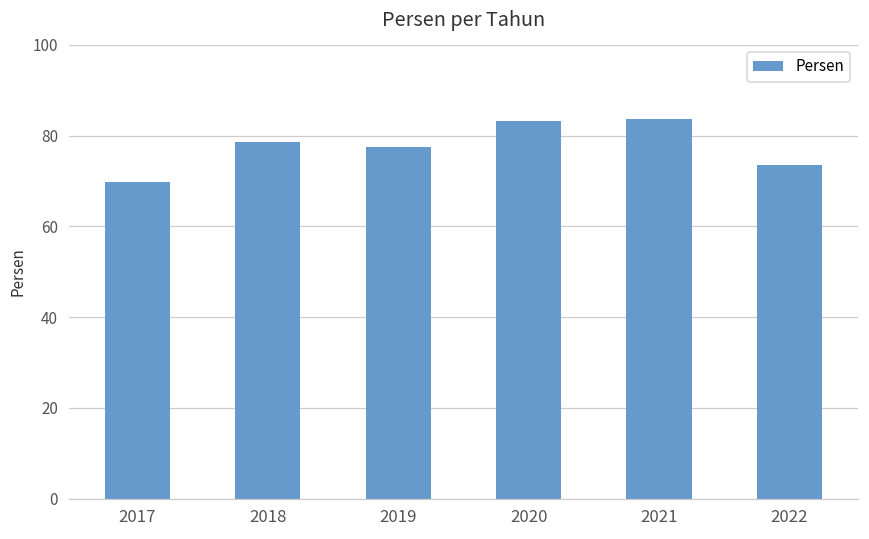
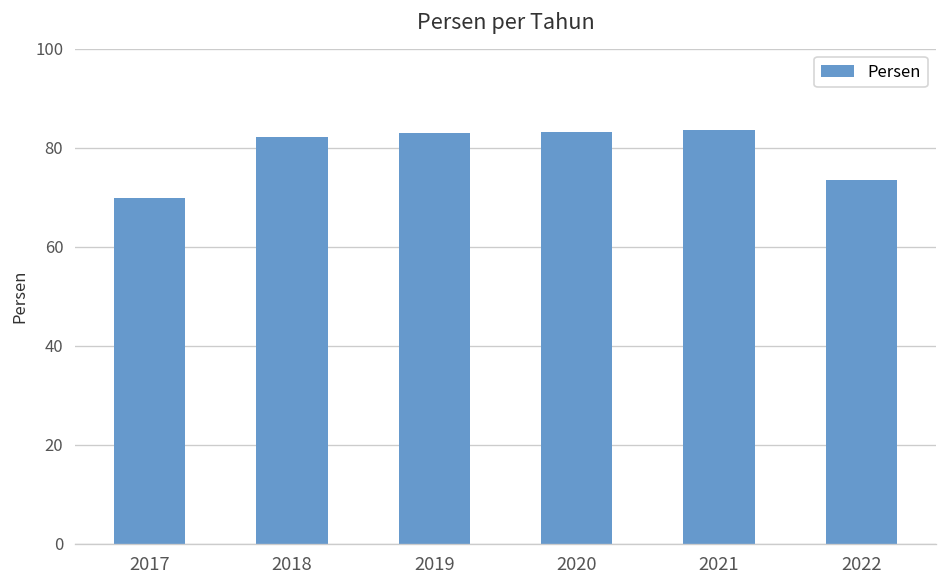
2018: 79 -> 82
2019: 77 -> 83
